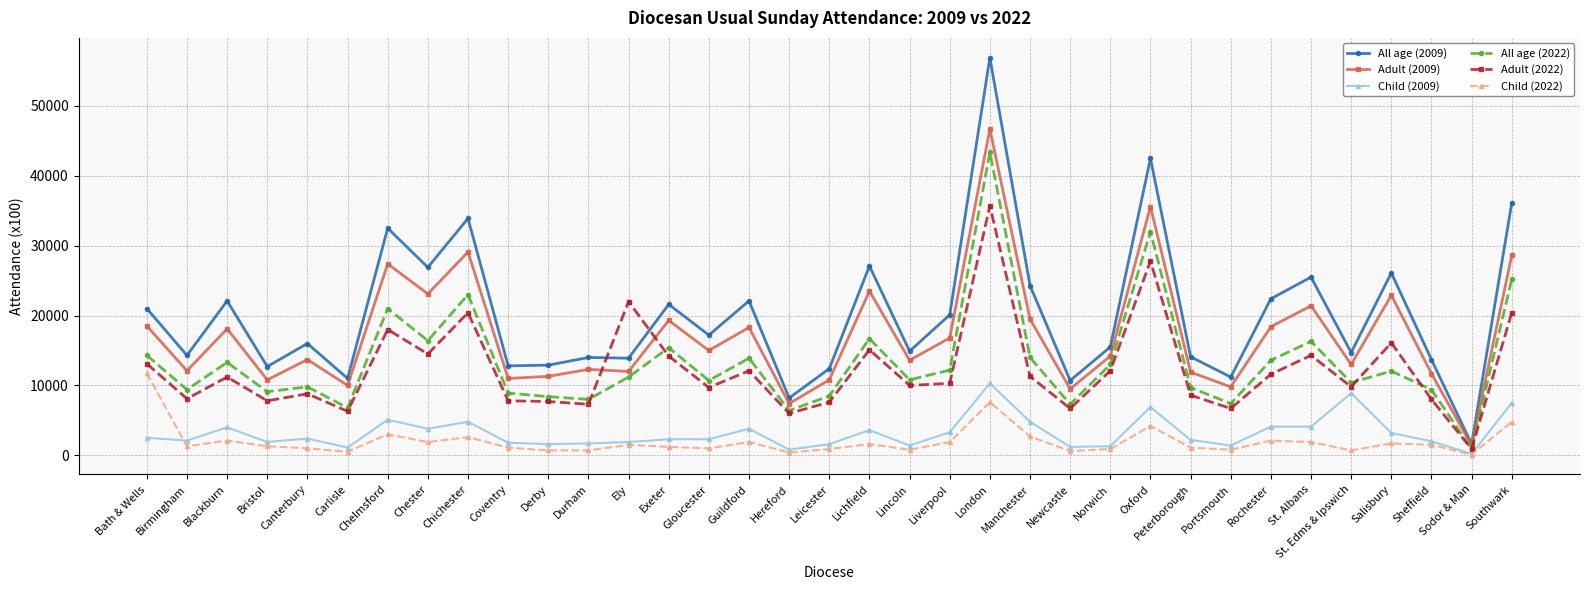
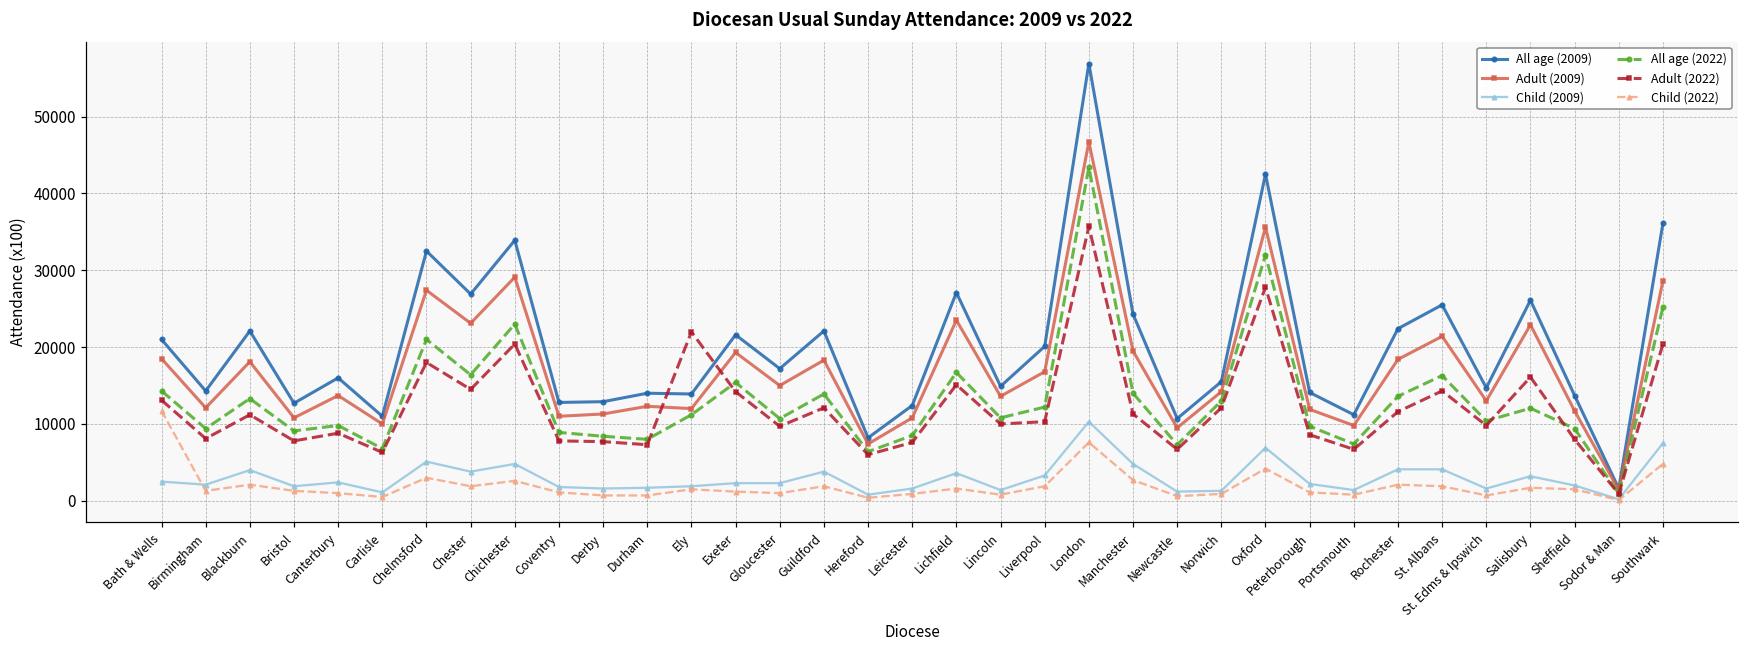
Child (2009), St. Edms & Ipswich: 9000 -> 2000
